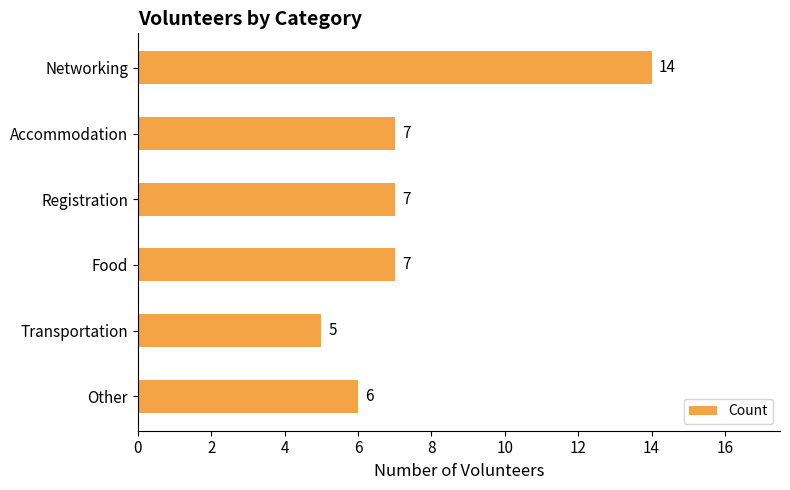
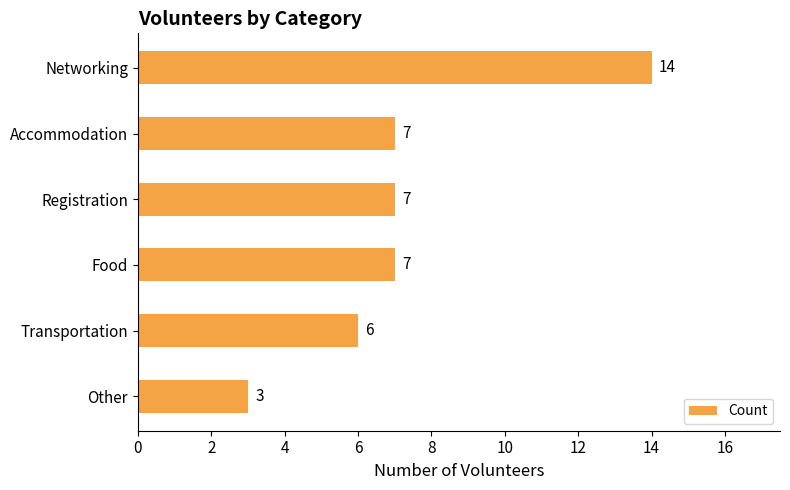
Transportation: 5 -> 6
Other: 6 -> 3
